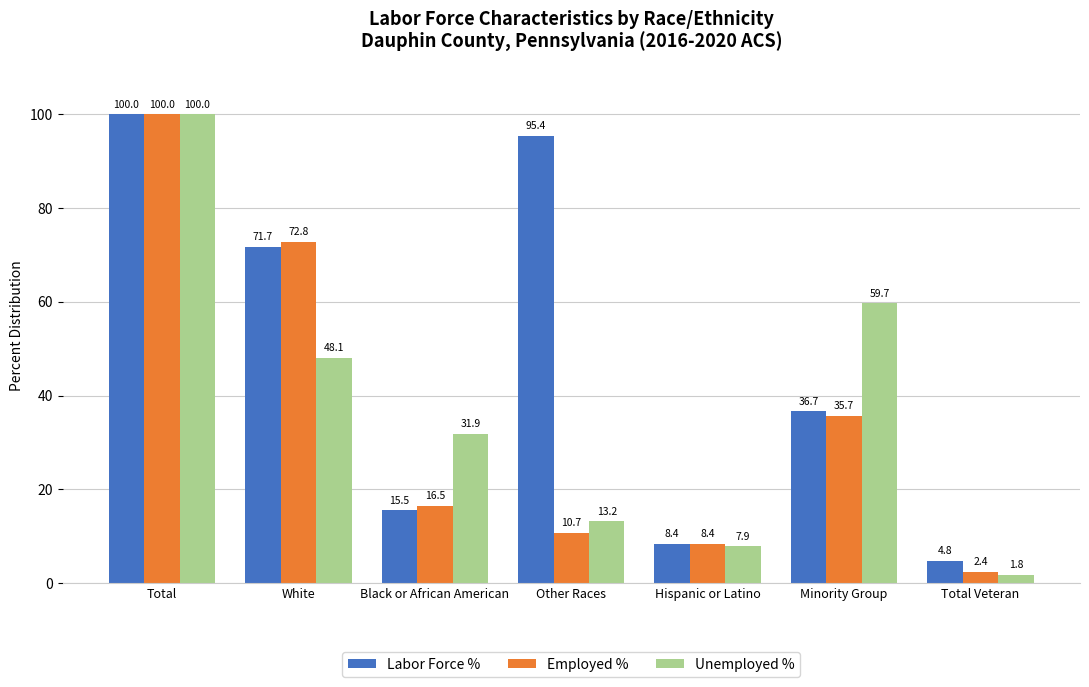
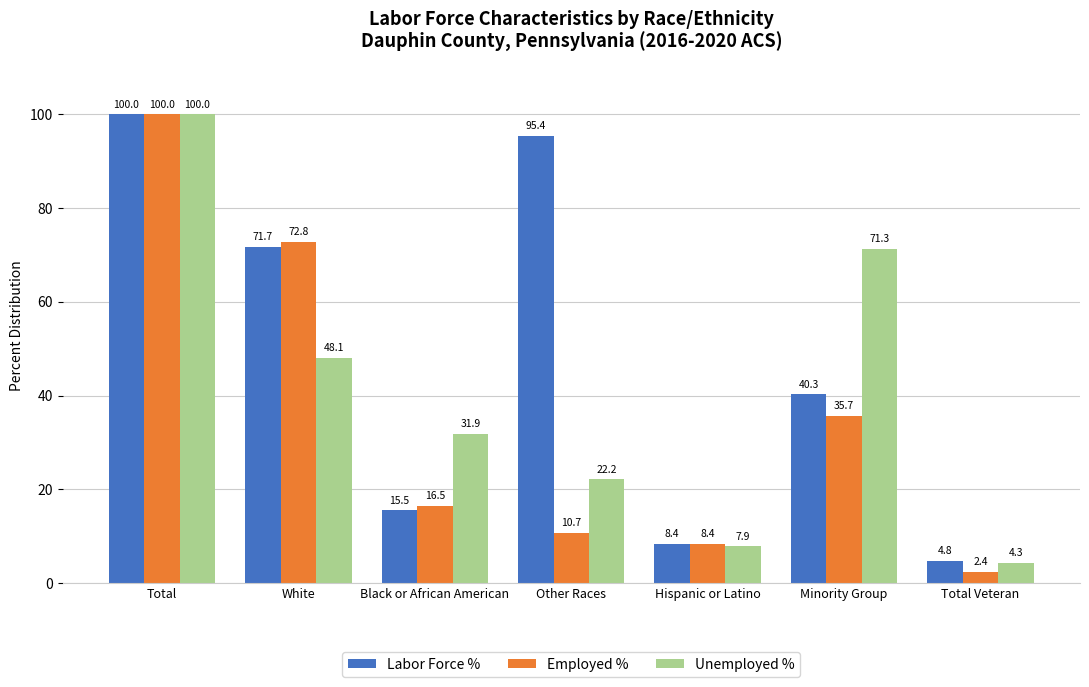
Unemployed %, Other Races: 13.2 -> 22.2
Labor Force %, Minority Group: 36.7 -> 40.3
Unemployed %, Minority Group: 59.7 -> 71.3
Unemployed %, Total Veteran: 1.8 -> 4.3
